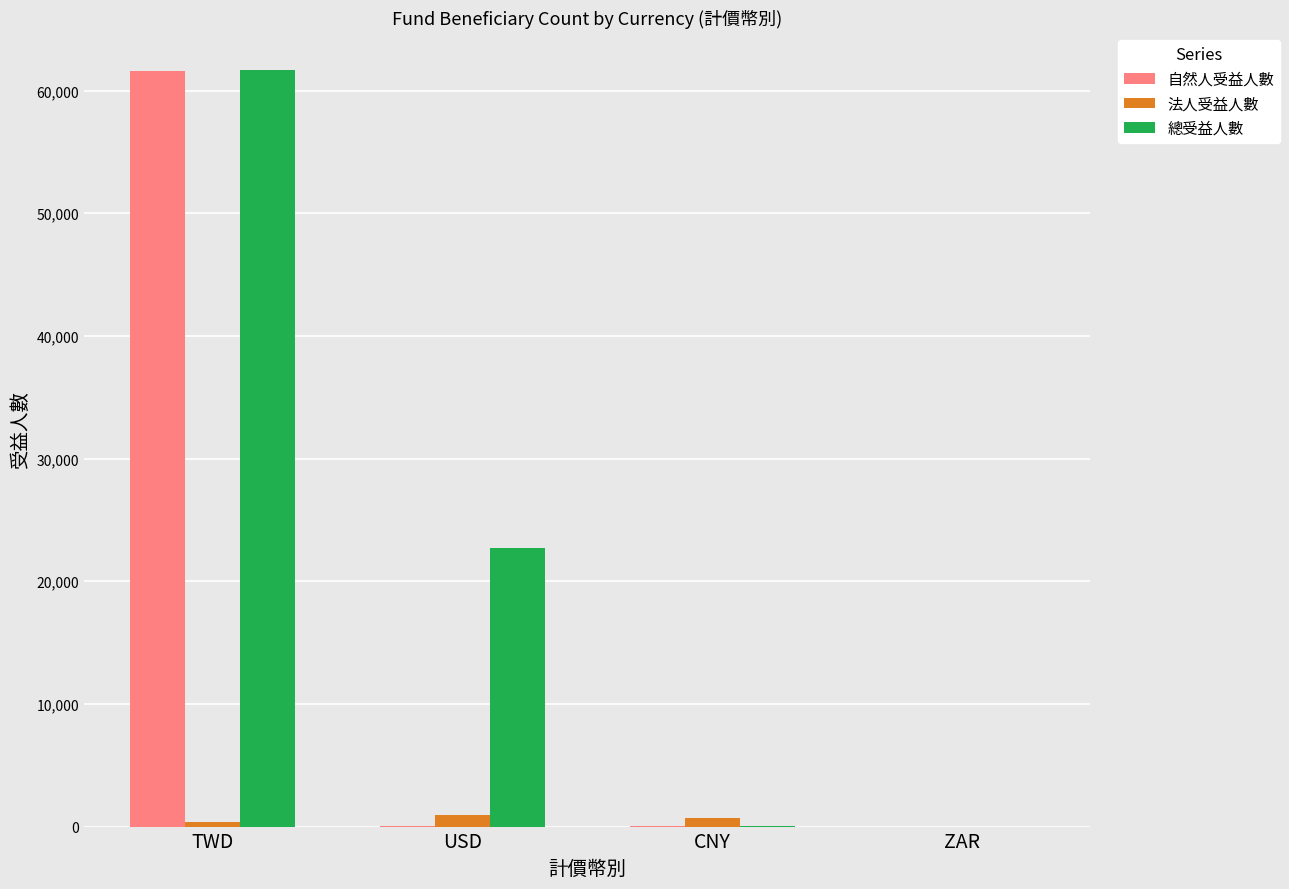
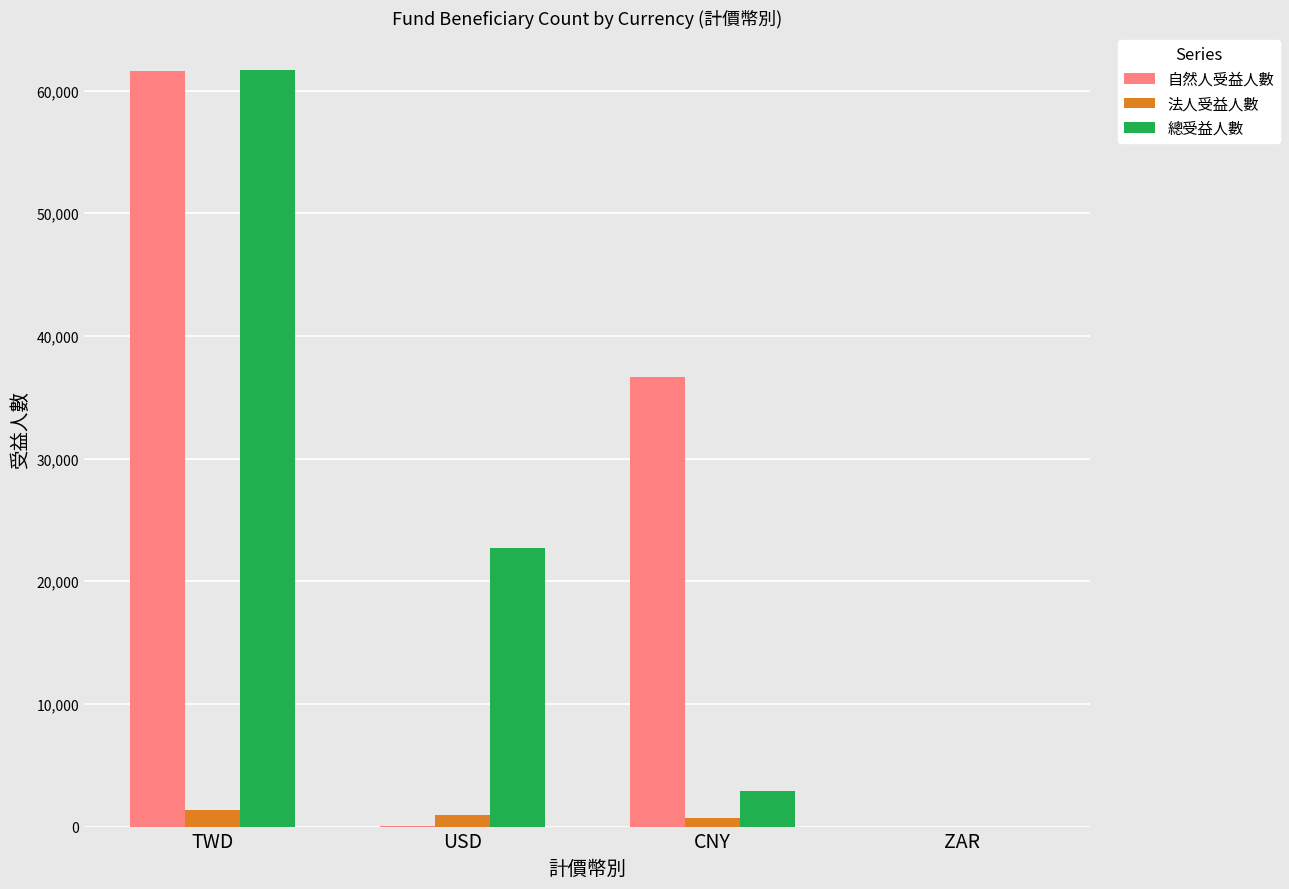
法人受益人數, TWD: 300 -> 1,400
自然人受益人數, CNY: 0 -> 36,700
總受益人數, CNY: 100 -> 2,900
